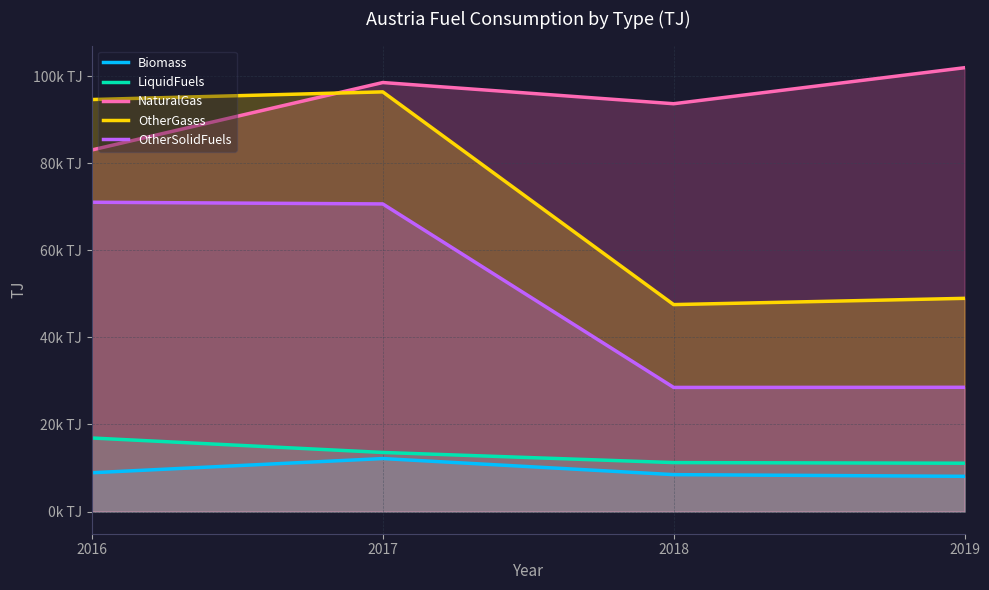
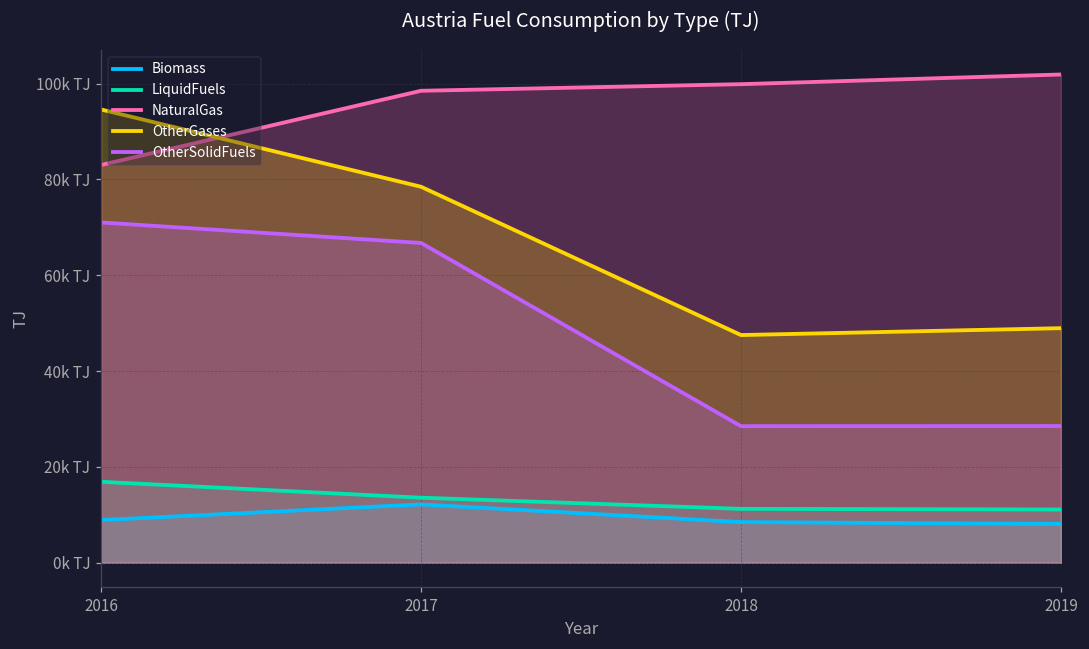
OtherGases, 2017: 96k TJ -> 78k TJ
OtherSolidFuels, 2017: 71k TJ -> 67k TJ
NaturalGas, 2018: 94k TJ -> 100k TJ
